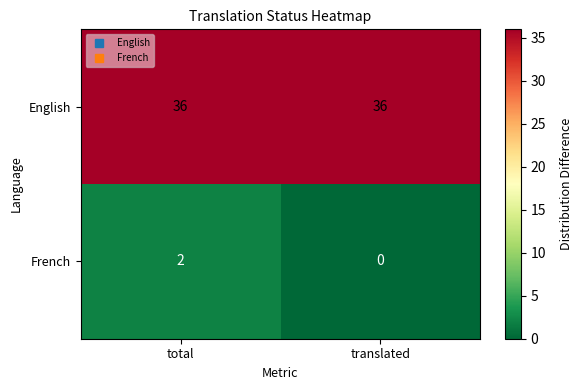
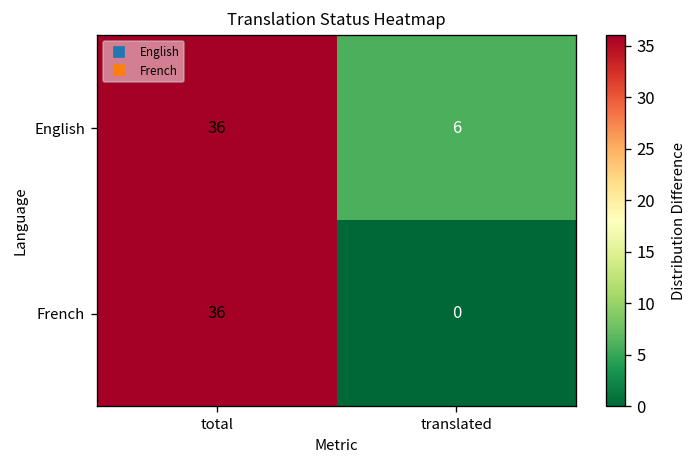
English, translated: 36 -> 6
French, total: 2 -> 36
